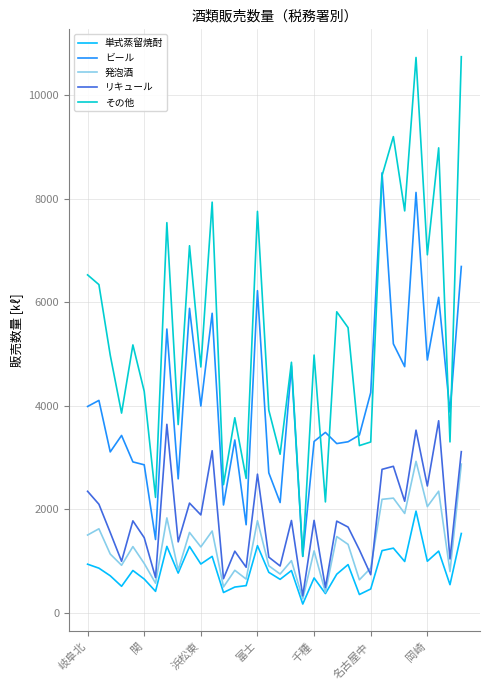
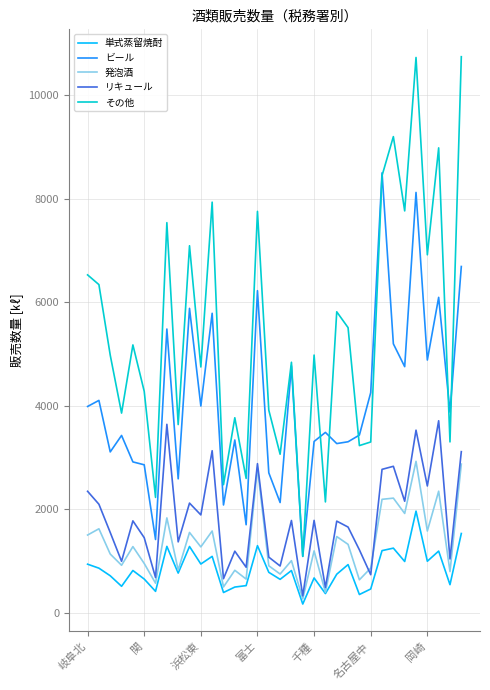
発泡酒, 富士: 1800 -> 2800
リキュール, 富士: 2700 -> 2900
発泡酒, 岡崎: 2000 -> 1600
